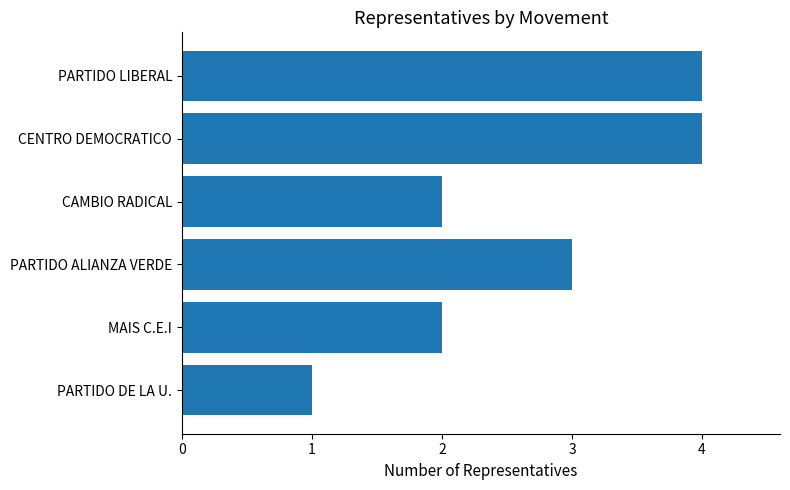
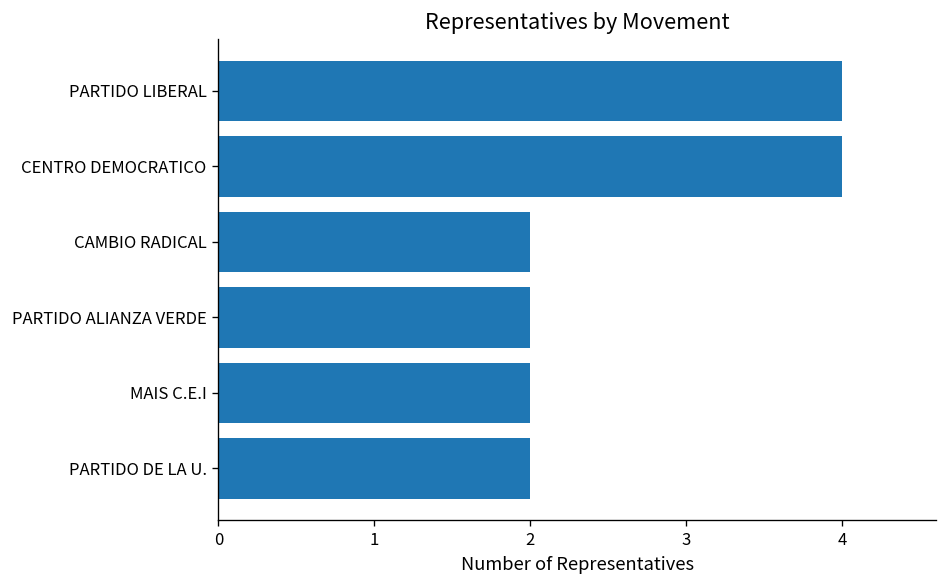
PARTIDO ALIANZA VERDE: 3 -> 2
PARTIDO DE LA U.: 1 -> 2
